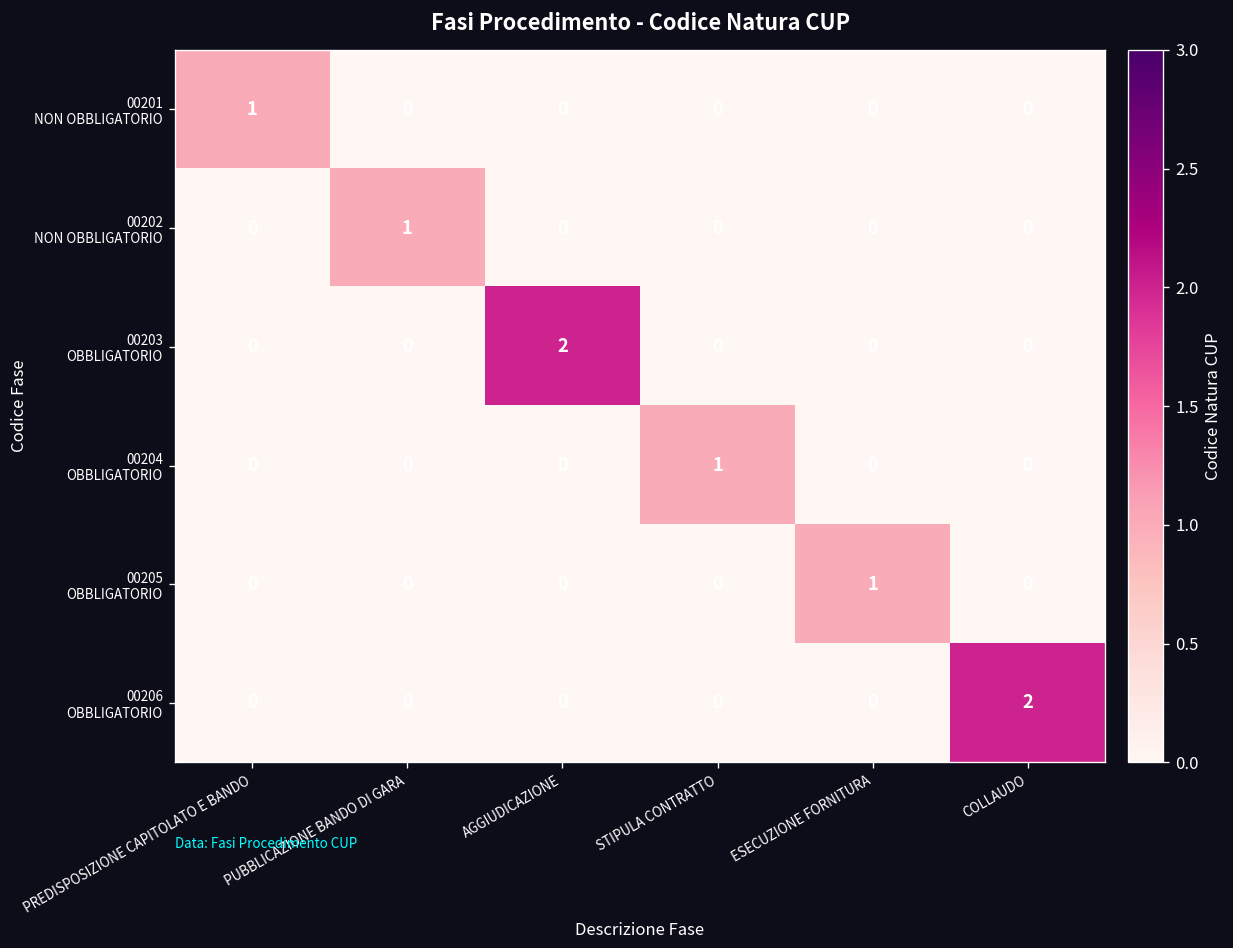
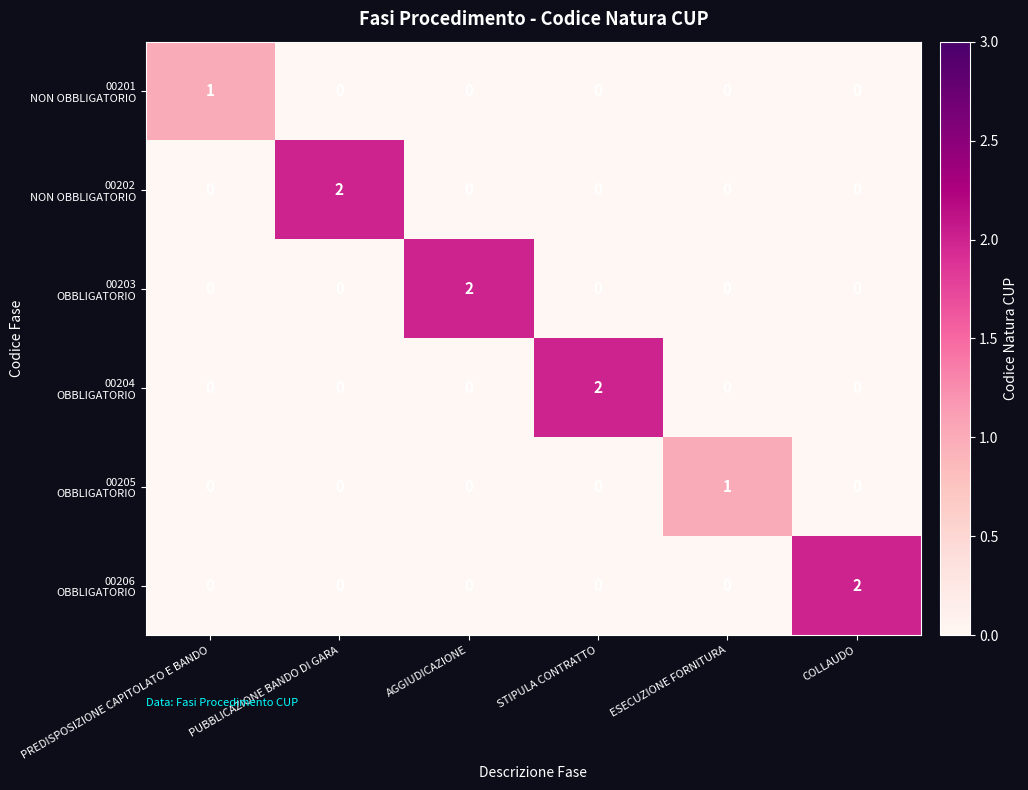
00202 NON OBBLIGATORIO, PUBBLICAZIONE BANDO DI GARA: 1 -> 2
00204 OBBLIGATORIO, STIPULA CONTRATTO: 1 -> 2
